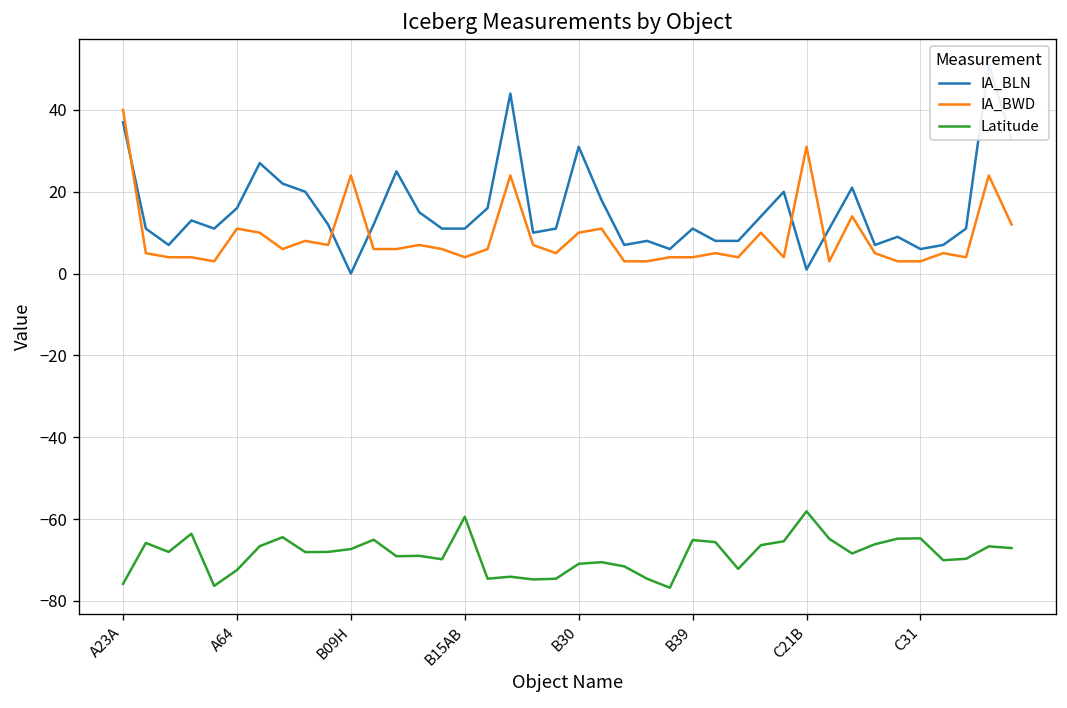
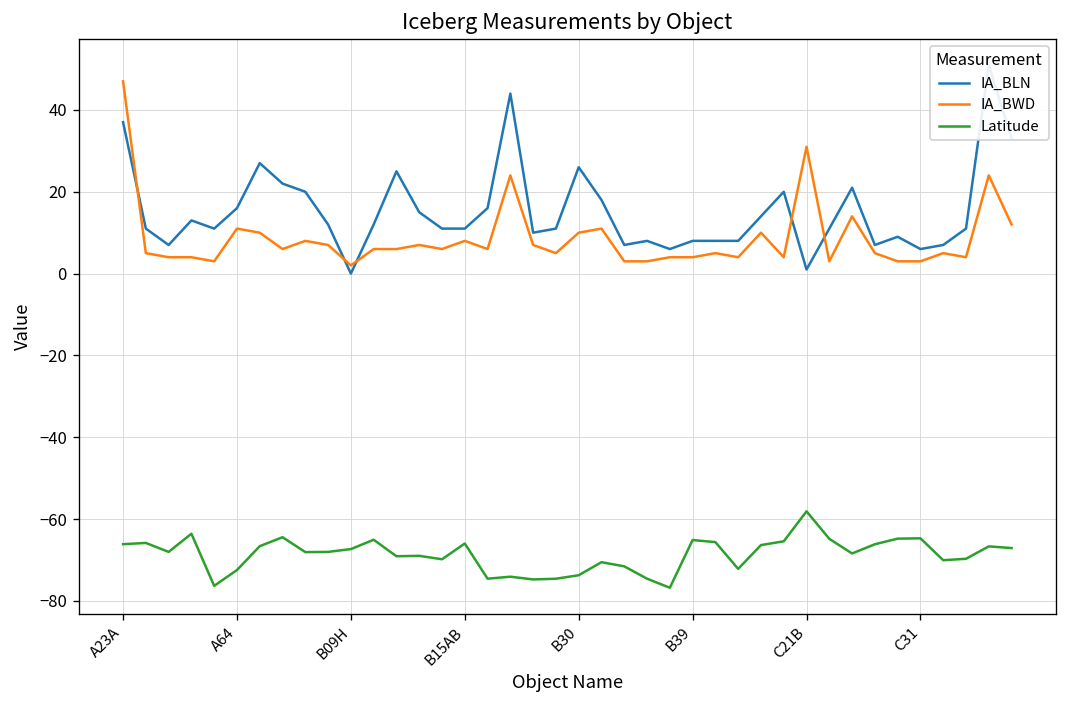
IA_BWD, A23A: 40 -> 47
Latitude, A23A: -76 -> -66
IA_BWD, B09H: 24 -> 2
IA_BWD, B15AB: 4 -> 8
Latitude, B15AB: -59 -> -66
IA_BLN, B30: 31 -> 26
Latitude, B30: -71 -> -74
IA_BLN, B39: 11 -> 8
